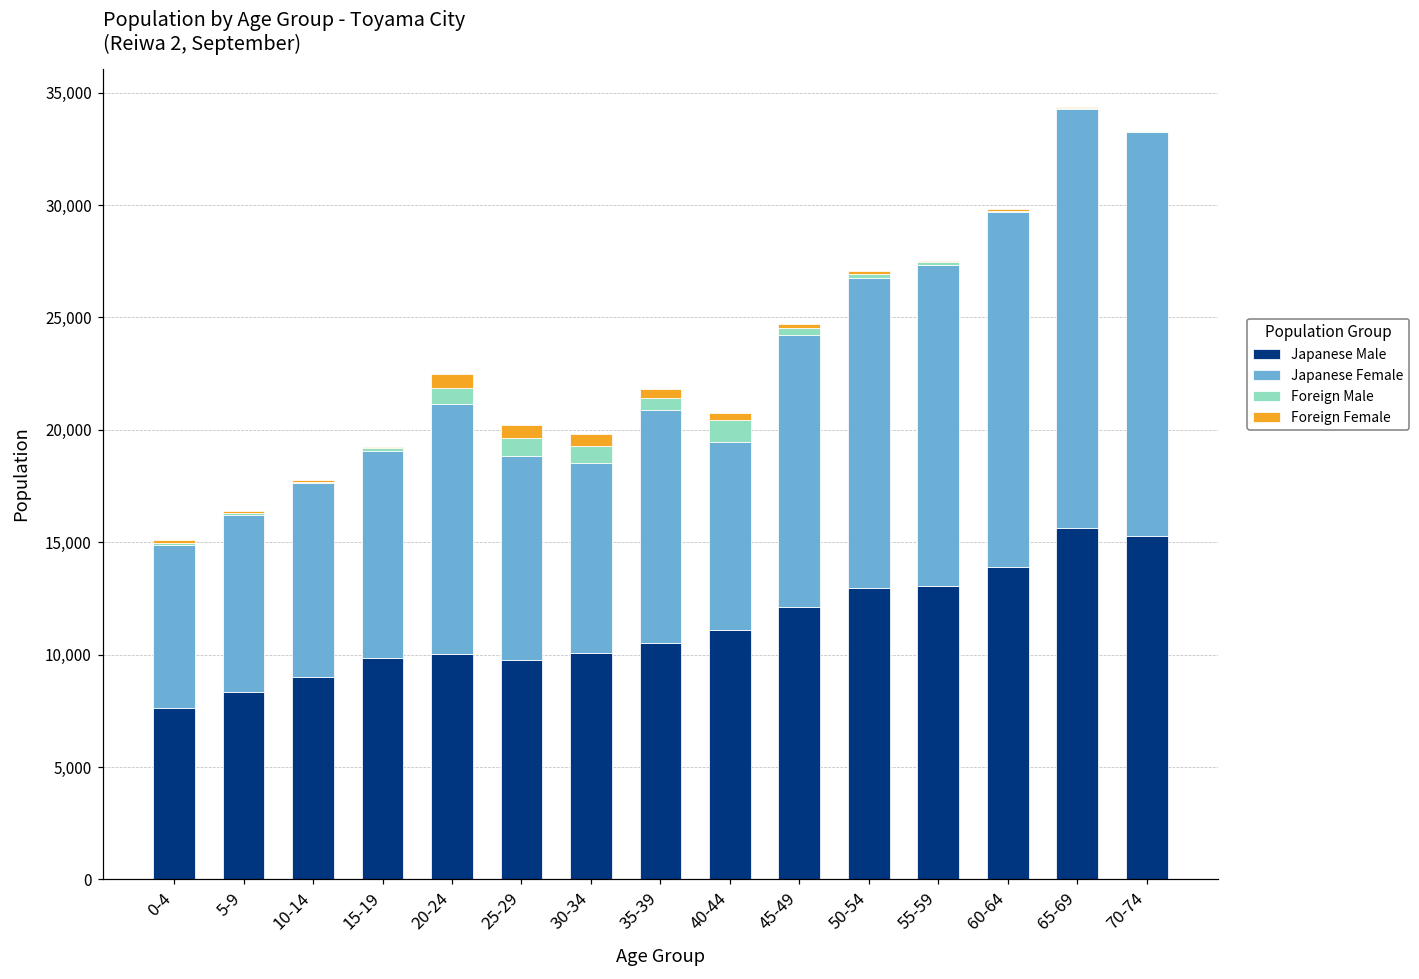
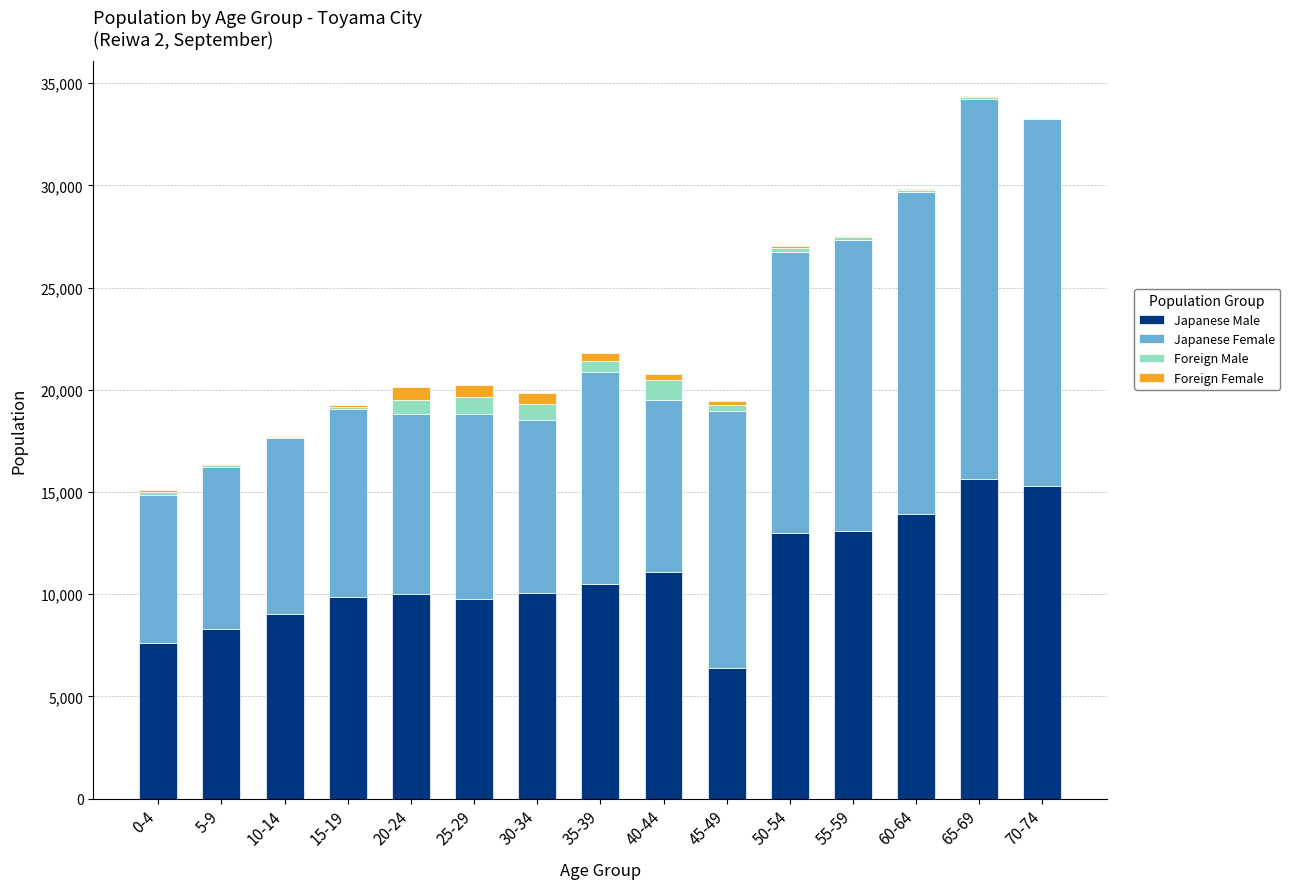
Japanese Female, 20-24: 11,100 -> 8,800
Japanese Male, 45-49: 12,100 -> 6,400
Japanese Female, 45-49: 12,100 -> 12,600
